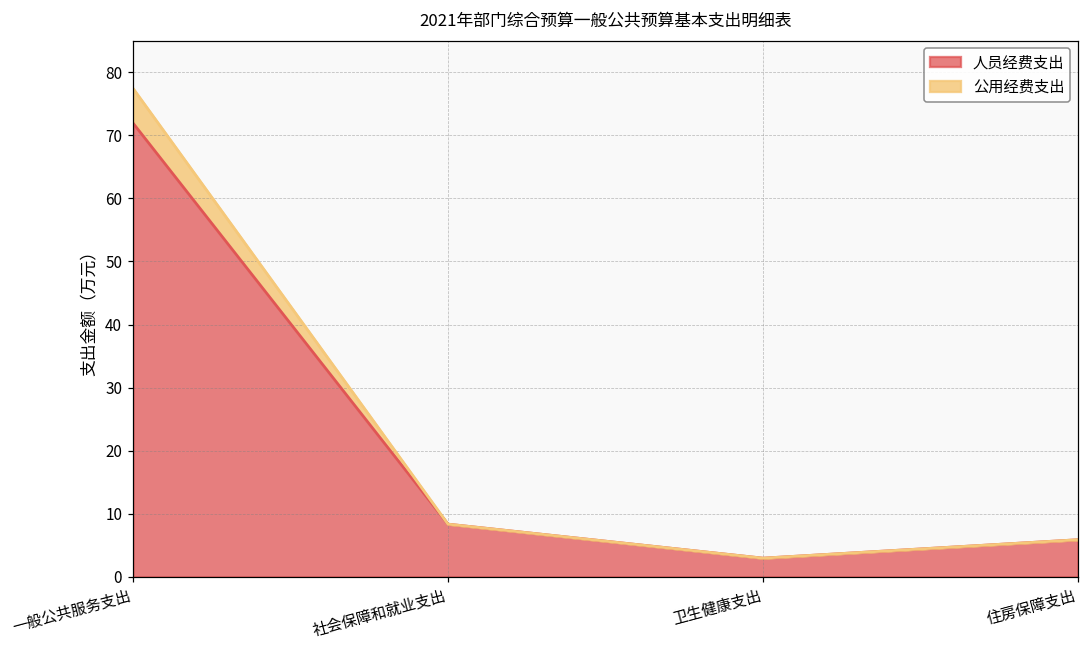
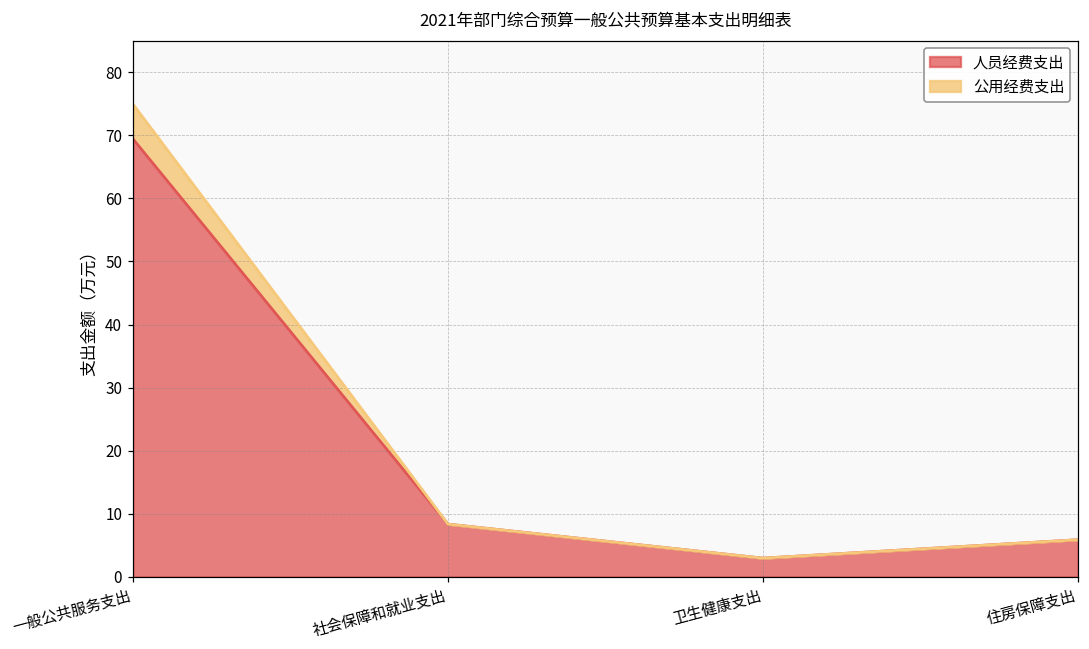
人员经费支出, 一般公共服务支出: 72 -> 69
